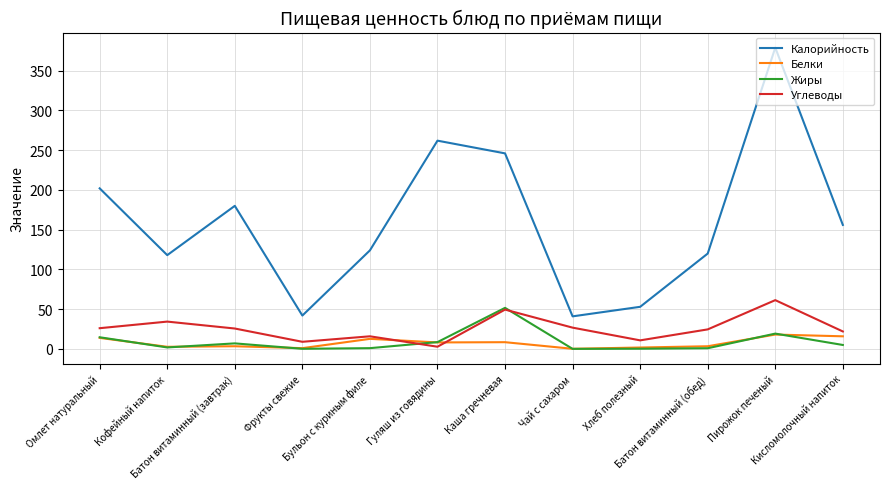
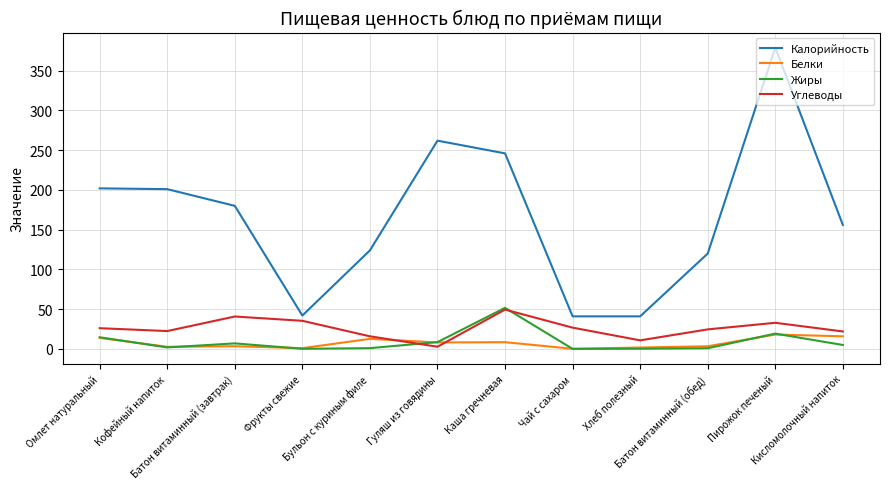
Калорийность, Кофейный напиток: 120 -> 200
Углеводы, Кофейный напиток: 30 -> 20
Углеводы, Батон витаминный (завтрак): 30 -> 40
Углеводы, Фрукты свежие: 10 -> 40
Калорийность, Хлеб полезный: 50 -> 40
Углеводы, Пирожок печеный: 60 -> 30
